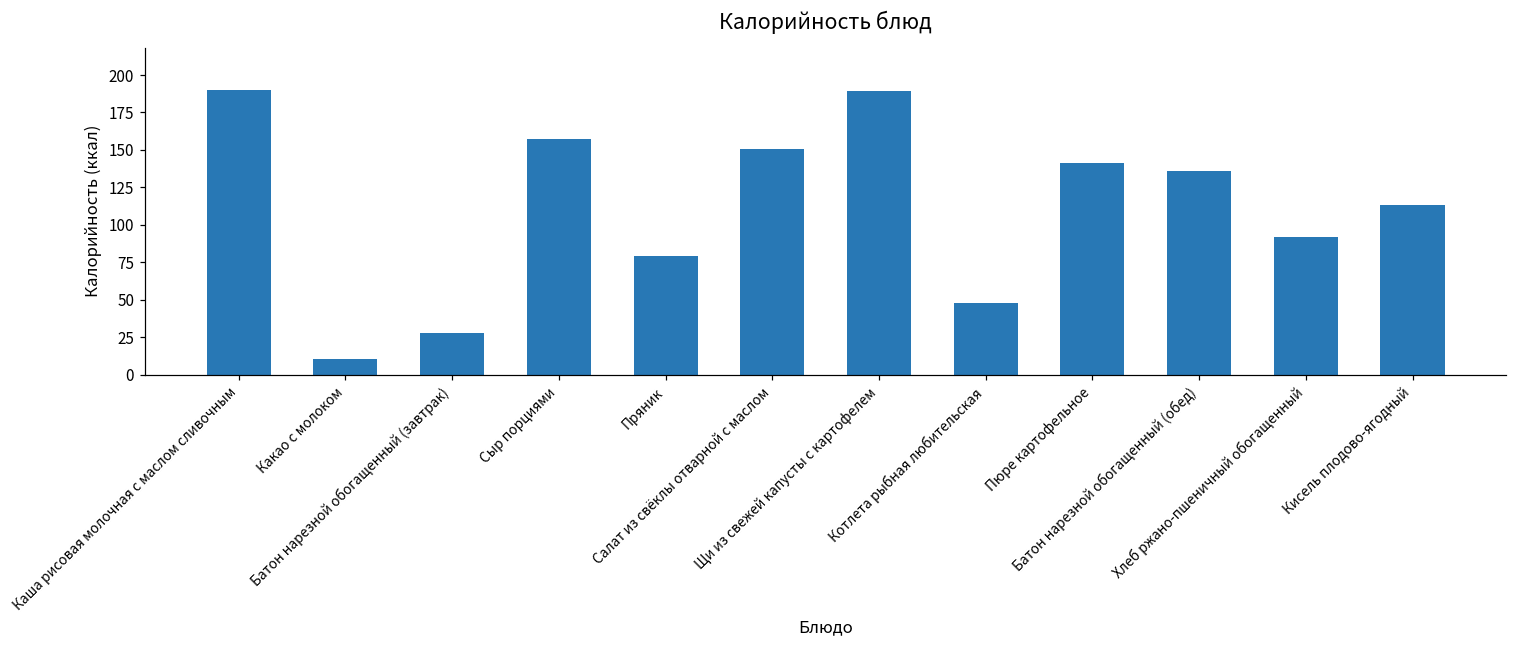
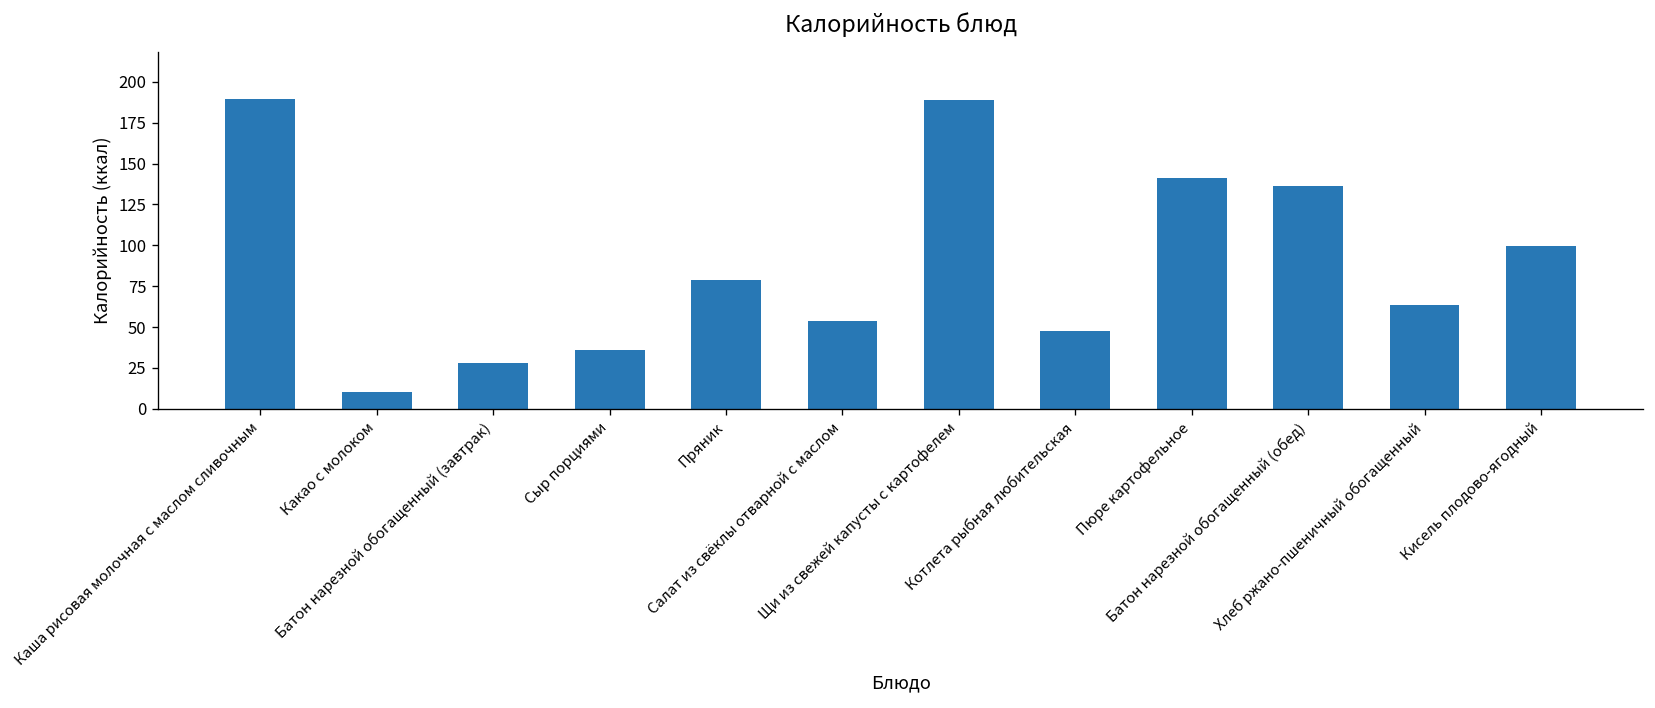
Сыр порциями: 158 -> 36
Салат из свёклы отварной с маслом: 151 -> 54
Хлеб ржано-пшеничный обогащенный: 92 -> 64
Кисель плодово-ягодный: 113 -> 100
